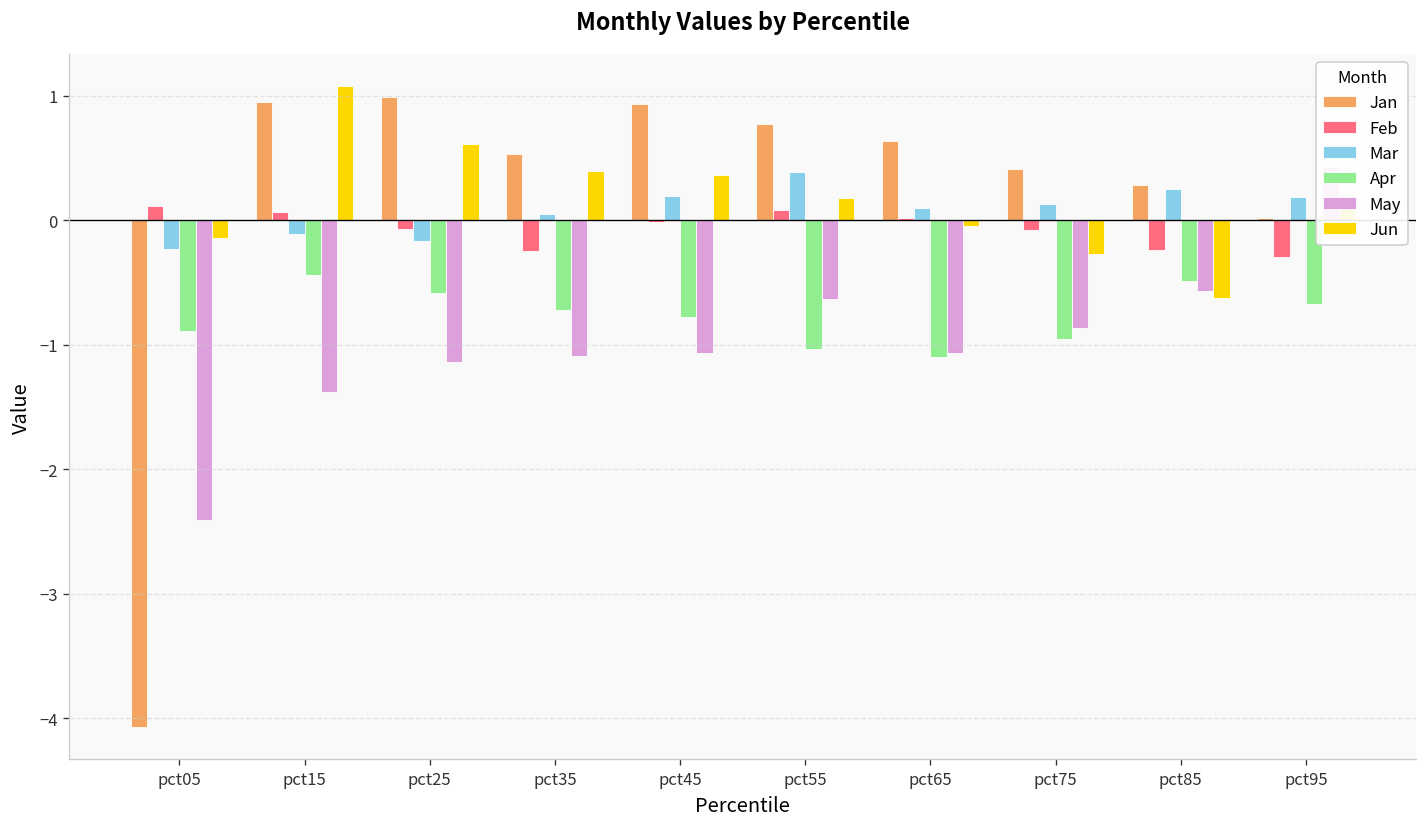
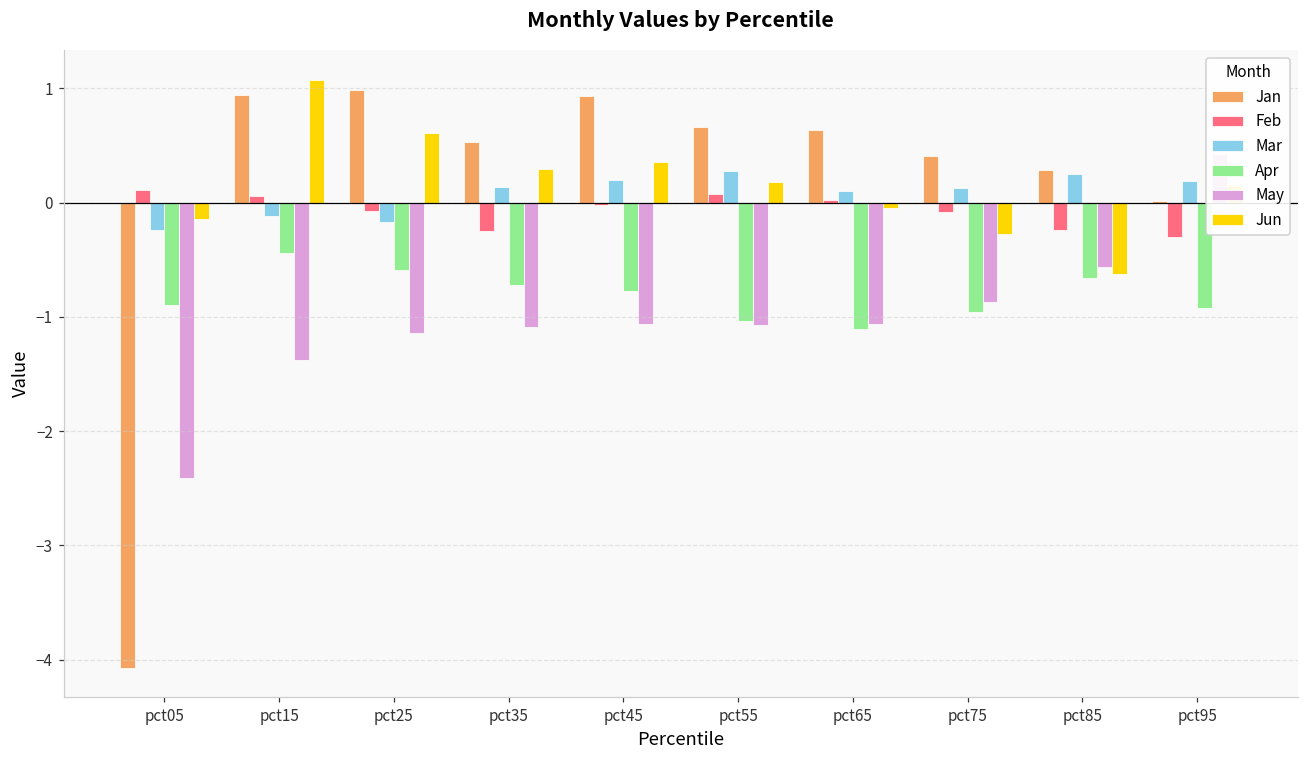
Mar, pct35: 0.05 -> 0.14
Jun, pct35: 0.39 -> 0.30
Jan, pct55: 0.77 -> 0.67
Mar, pct55: 0.38 -> 0.28
May, pct55: -0.63 -> -1.07
Apr, pct85: -0.49 -> -0.66
Apr, pct95: -0.67 -> -0.92
